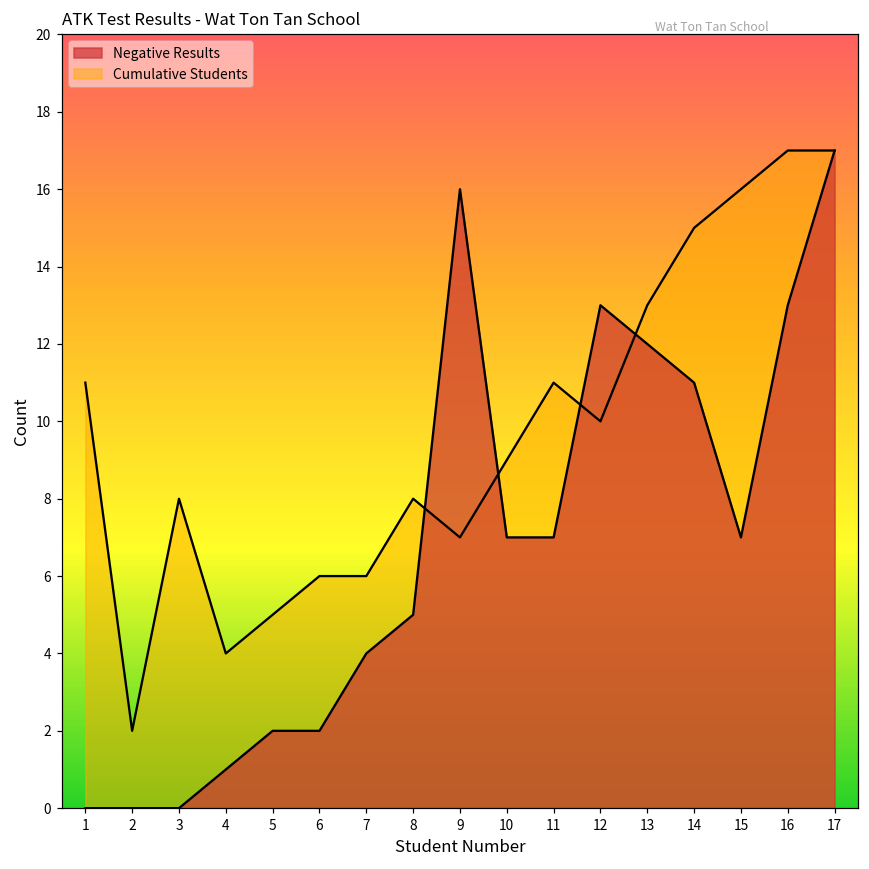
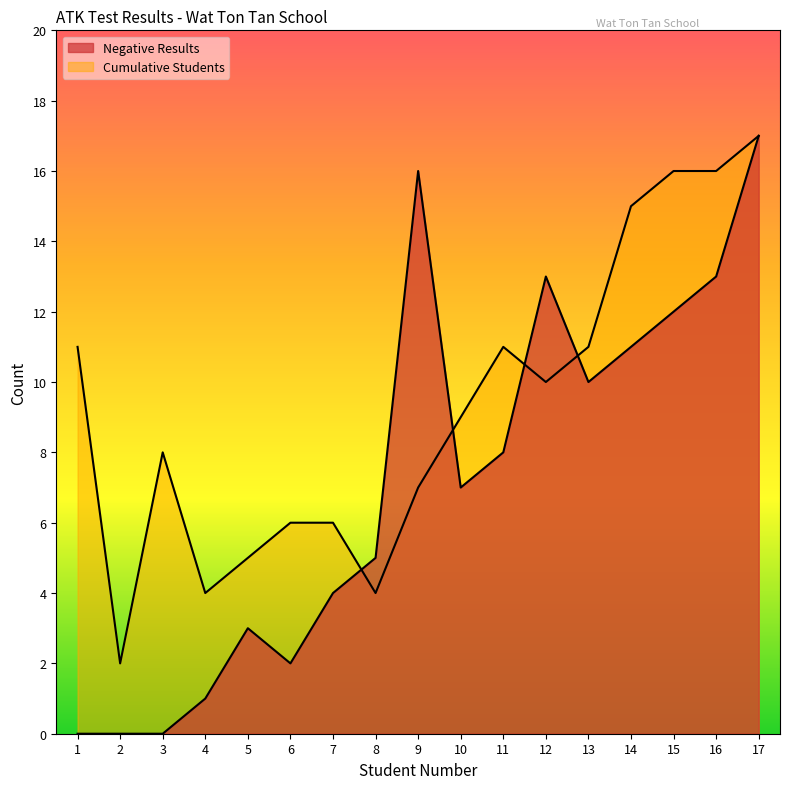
Negative Results, 5: 2 -> 3
Cumulative Students, 8: 8 -> 4
Negative Results, 11: 7 -> 8
Negative Results, 13: 12 -> 10
Cumulative Students, 13: 13 -> 11
Negative Results, 15: 7 -> 12
Cumulative Students, 16: 17 -> 16
